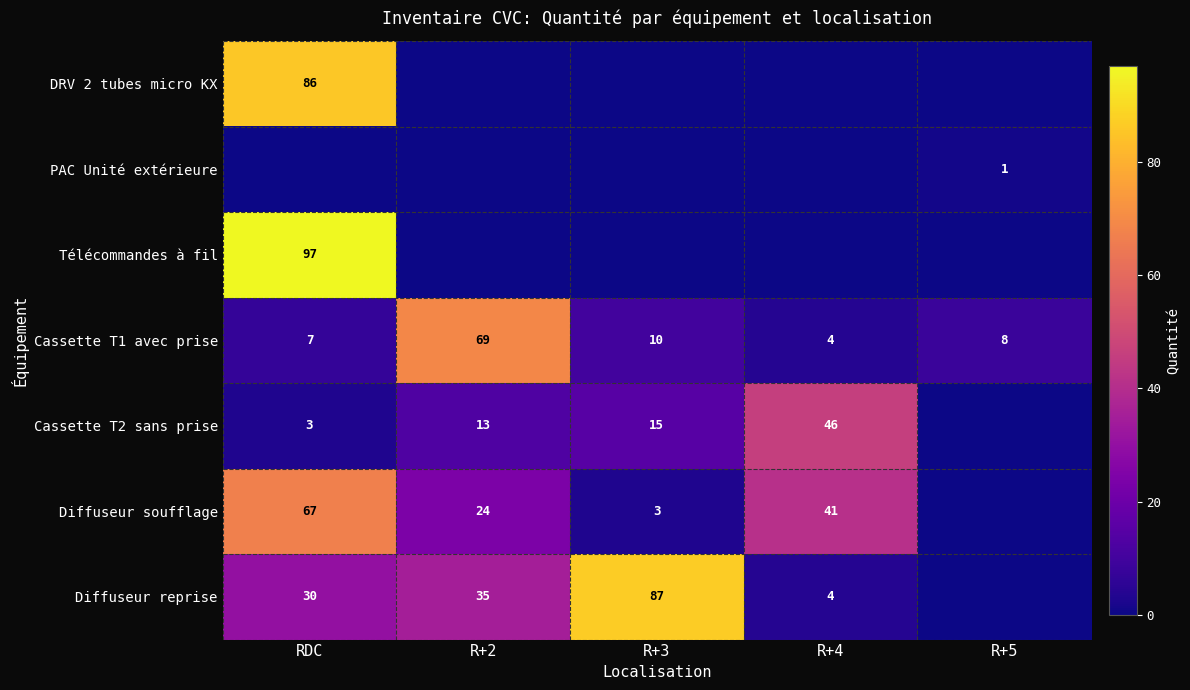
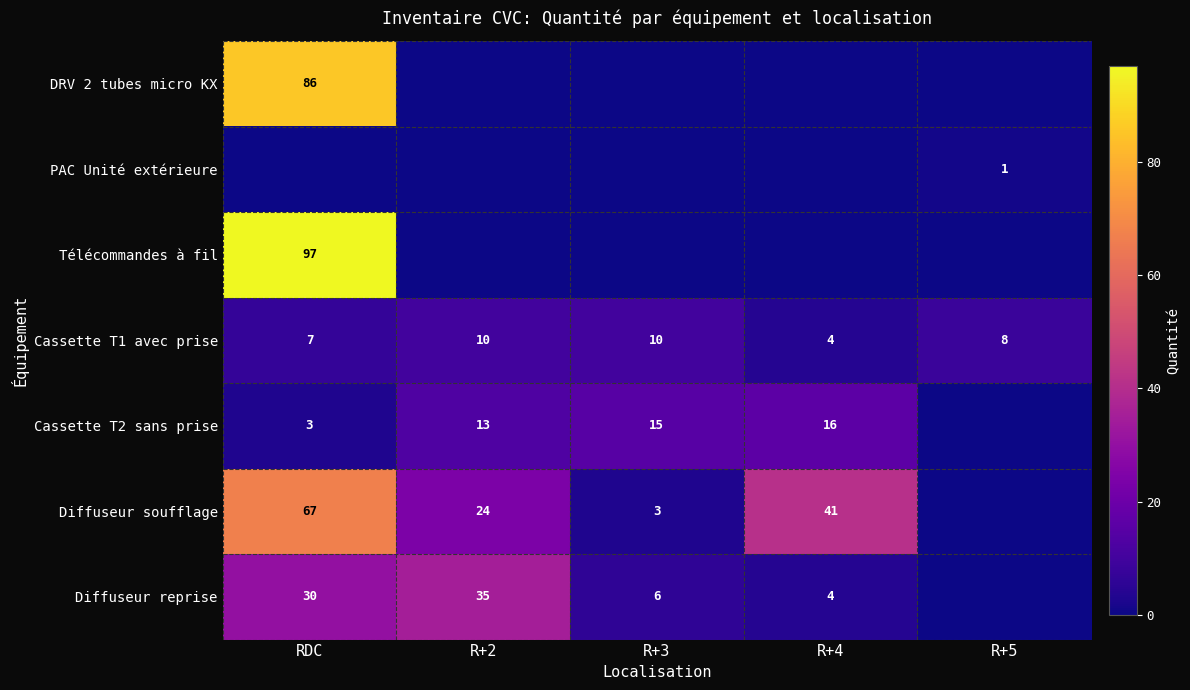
Cassette T1 avec prise, R+2: 69 -> 10
Cassette T2 sans prise, R+4: 46 -> 16
Diffuseur reprise, R+3: 87 -> 6
